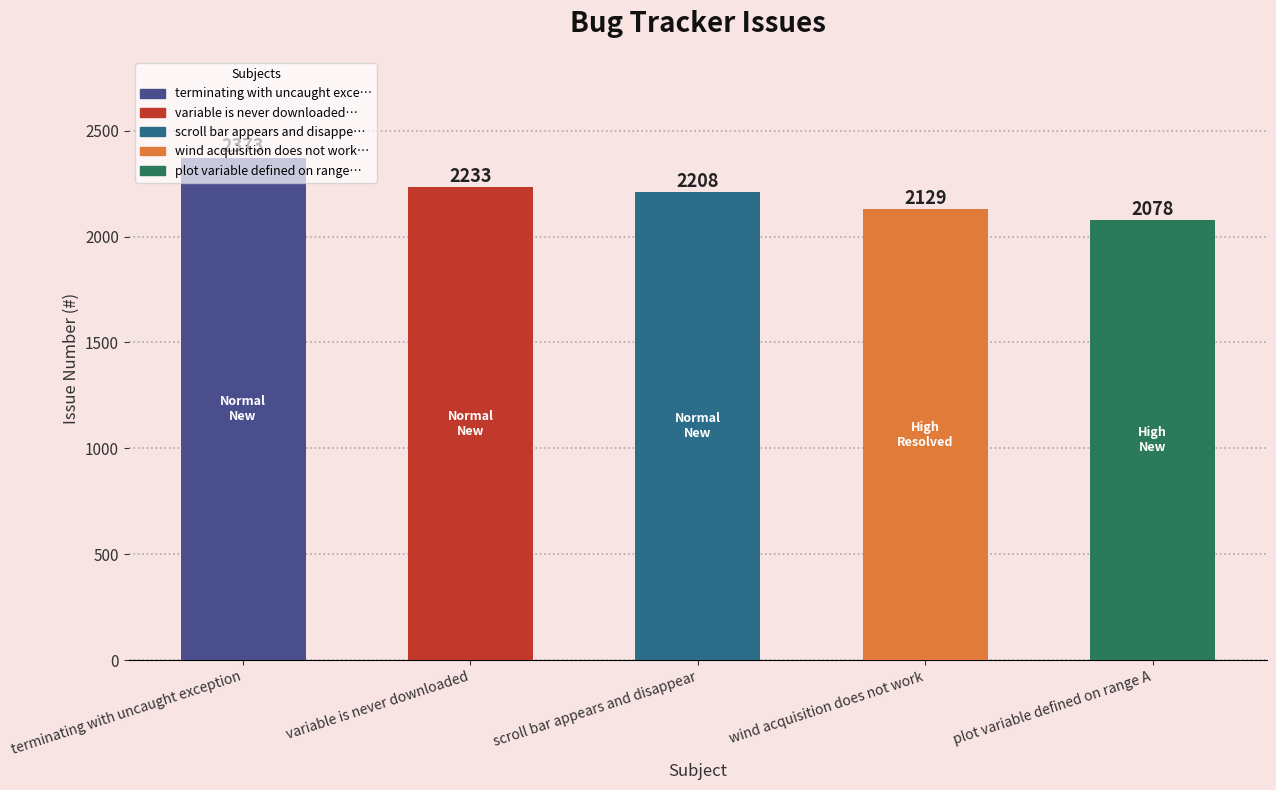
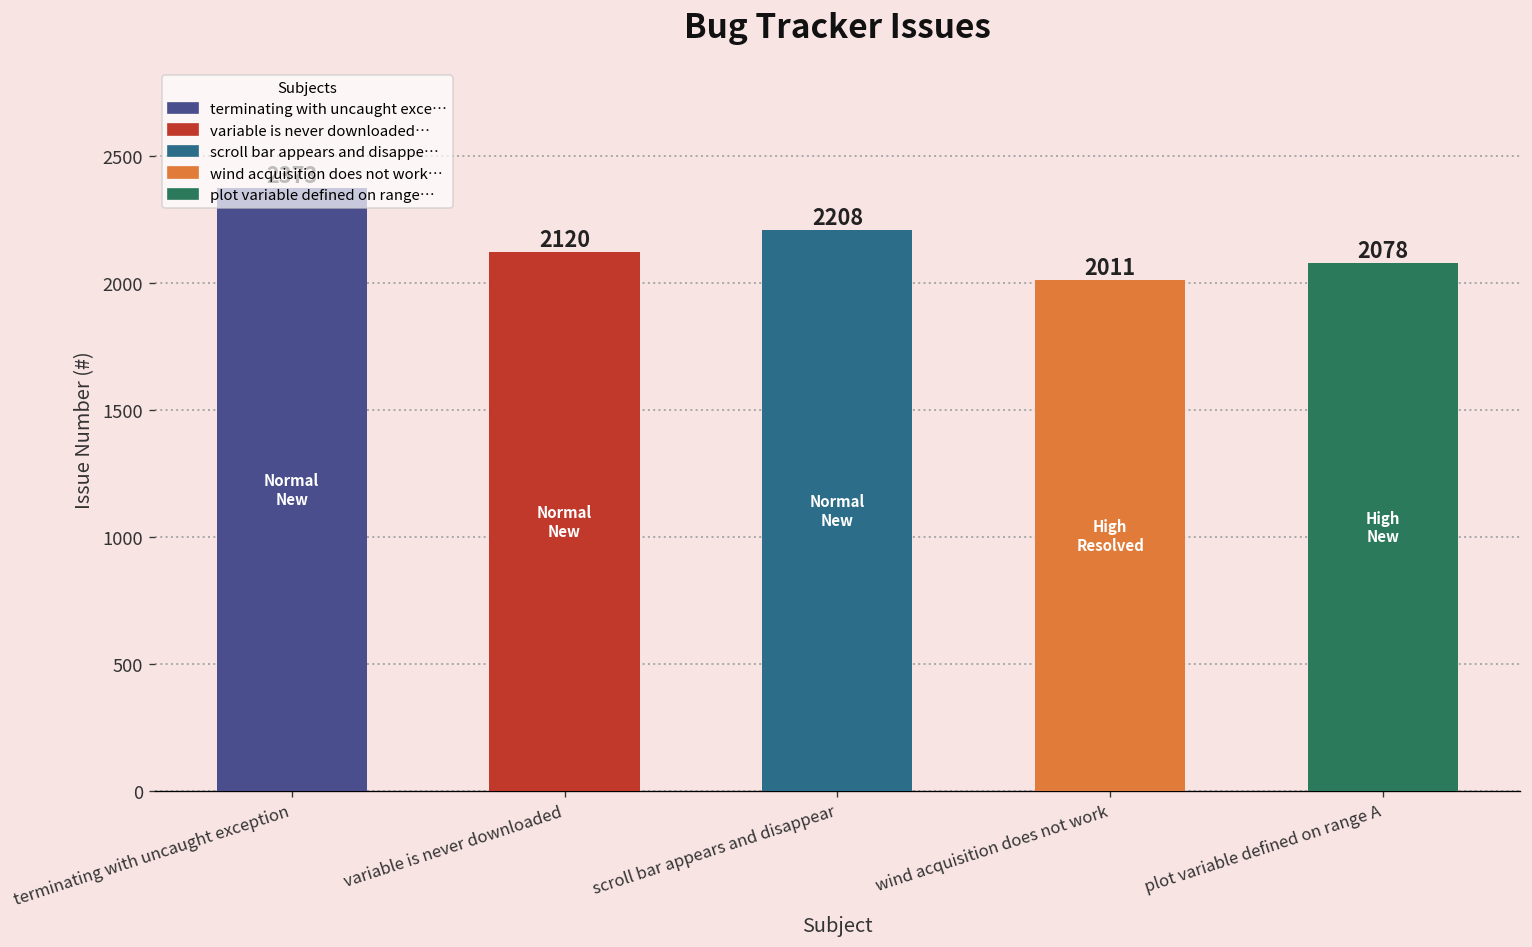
variable is never downloaded: 2233 -> 2120
wind acquisition does not work: 2129 -> 2011
